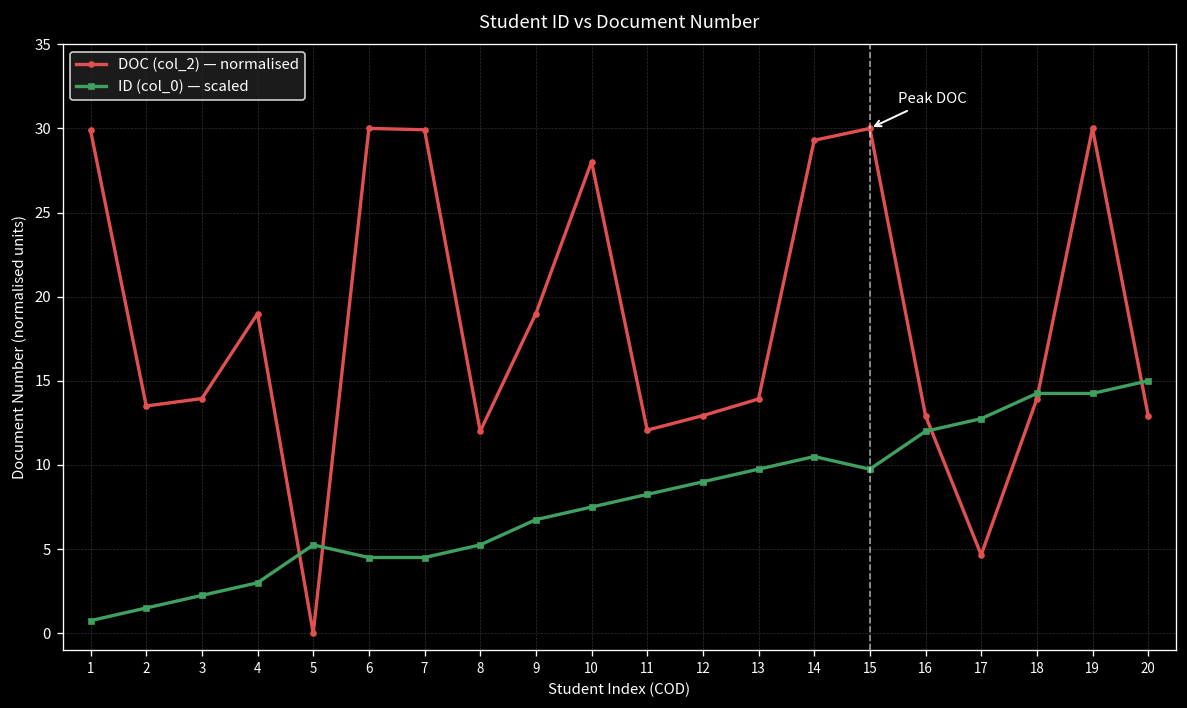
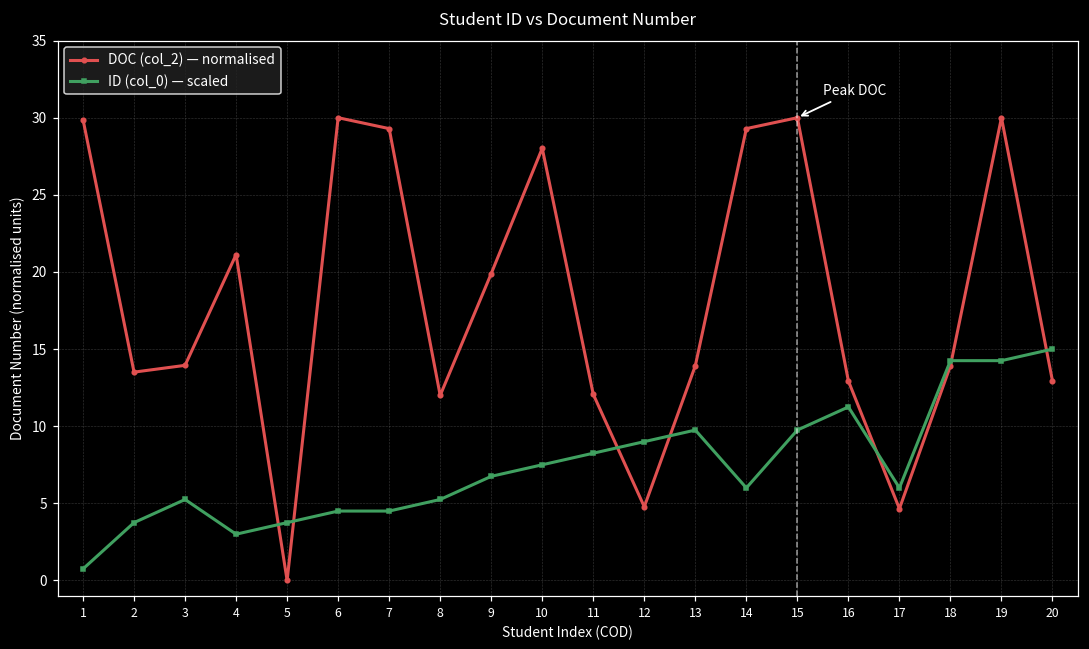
ID (col_0) — scaled, 2: 1.5 -> 3.8
ID (col_0) — scaled, 3: 2.3 -> 5.3
DOC (col_2) — normalised, 4: 19.0 -> 21.1
ID (col_0) — scaled, 5: 5.3 -> 3.8
DOC (col_2) — normalised, 7: 29.9 -> 29.3
DOC (col_2) — normalised, 9: 19.0 -> 19.9
DOC (col_2) — normalised, 12: 12.9 -> 4.8
ID (col_0) — scaled, 14: 10.5 -> 6.0
ID (col_0) — scaled, 16: 12.0 -> 11.3
ID (col_0) — scaled, 17: 12.8 -> 6.0
